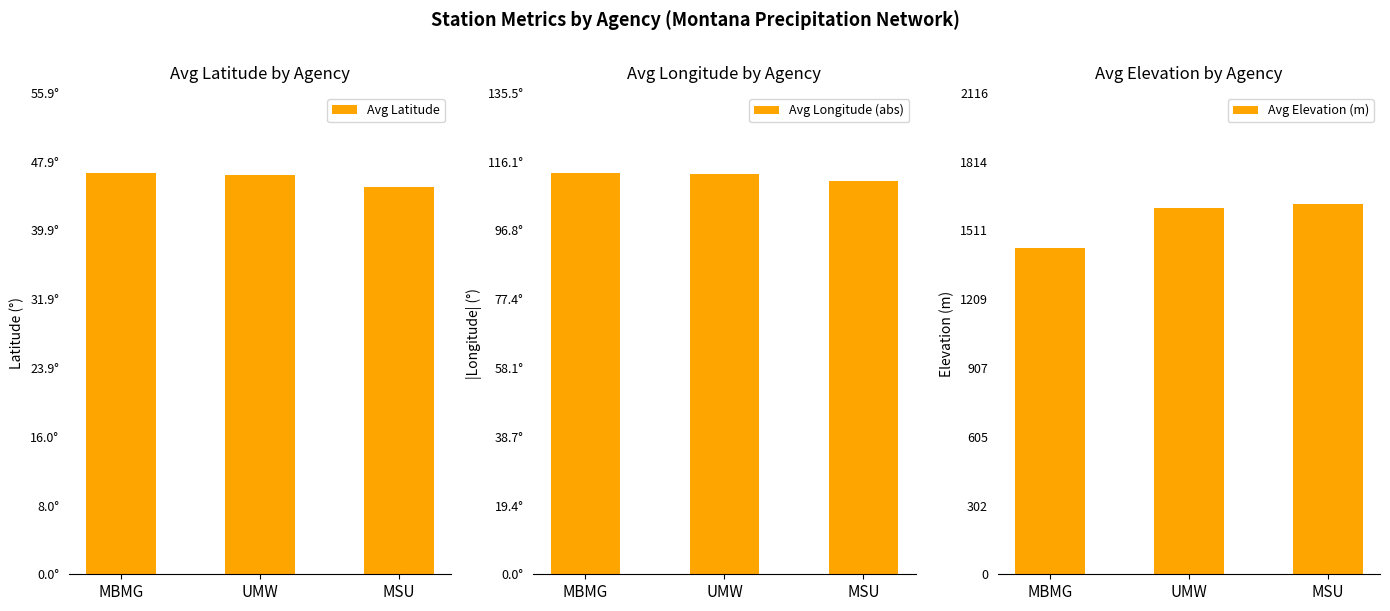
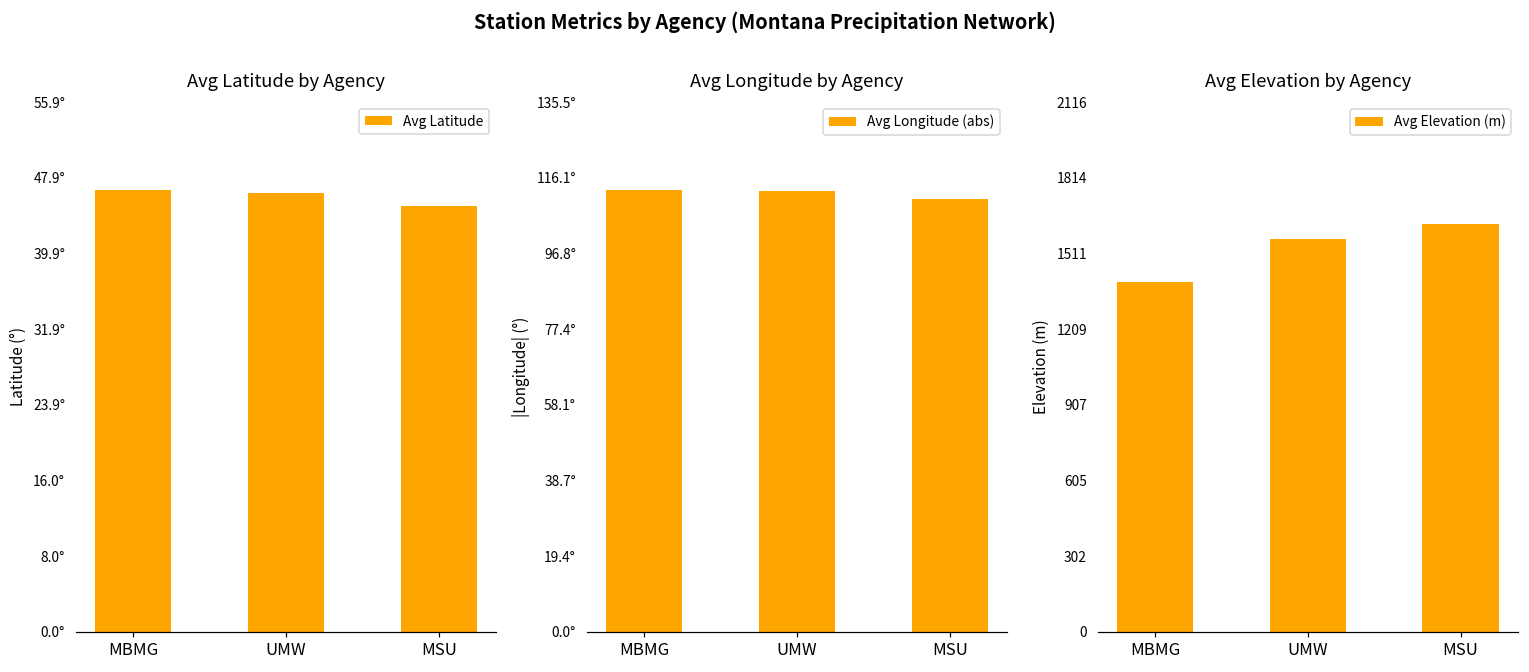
Avg Elevation by Agency, MBMG: 1440 -> 1400
Avg Elevation by Agency, UMW: 1610 -> 1570
